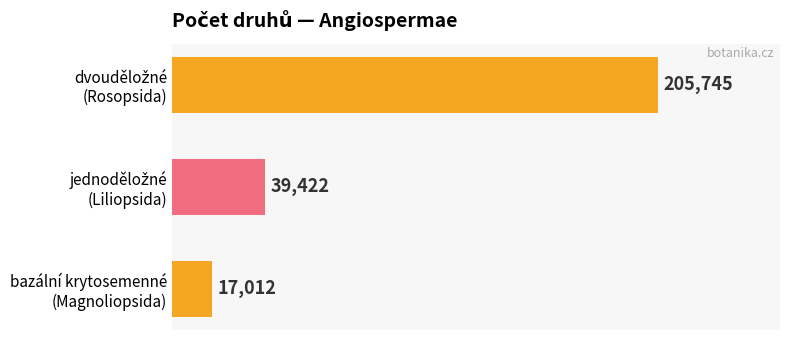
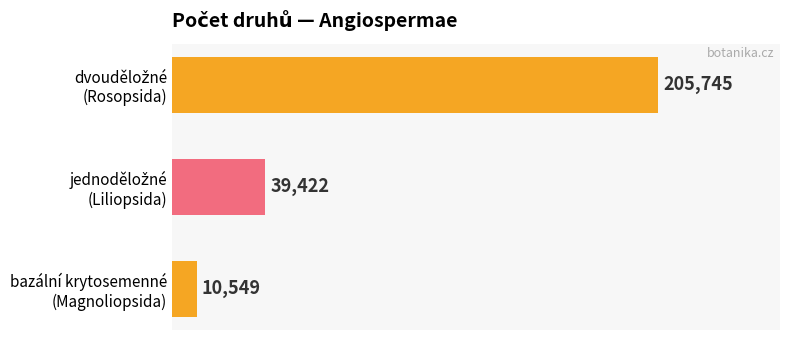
bazální krytosemenné (Magnoliopsida): 17,012 -> 10,549
